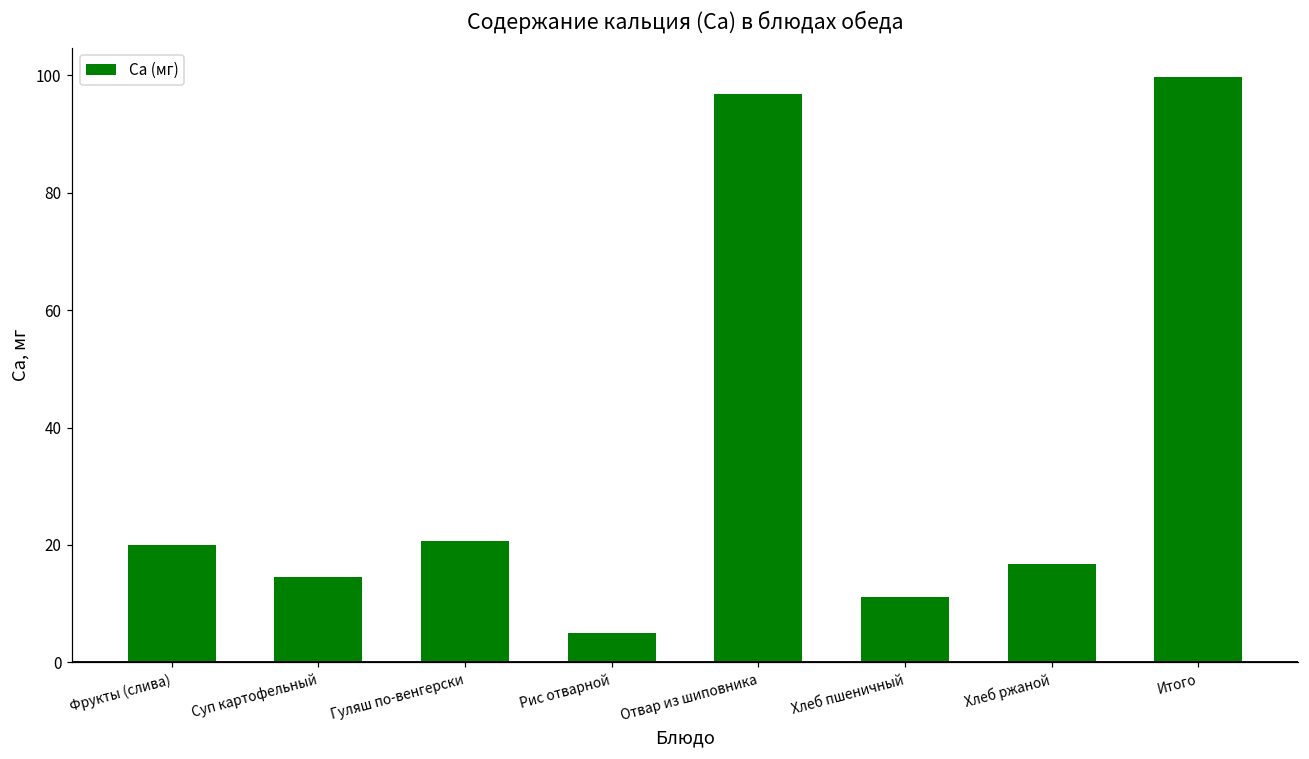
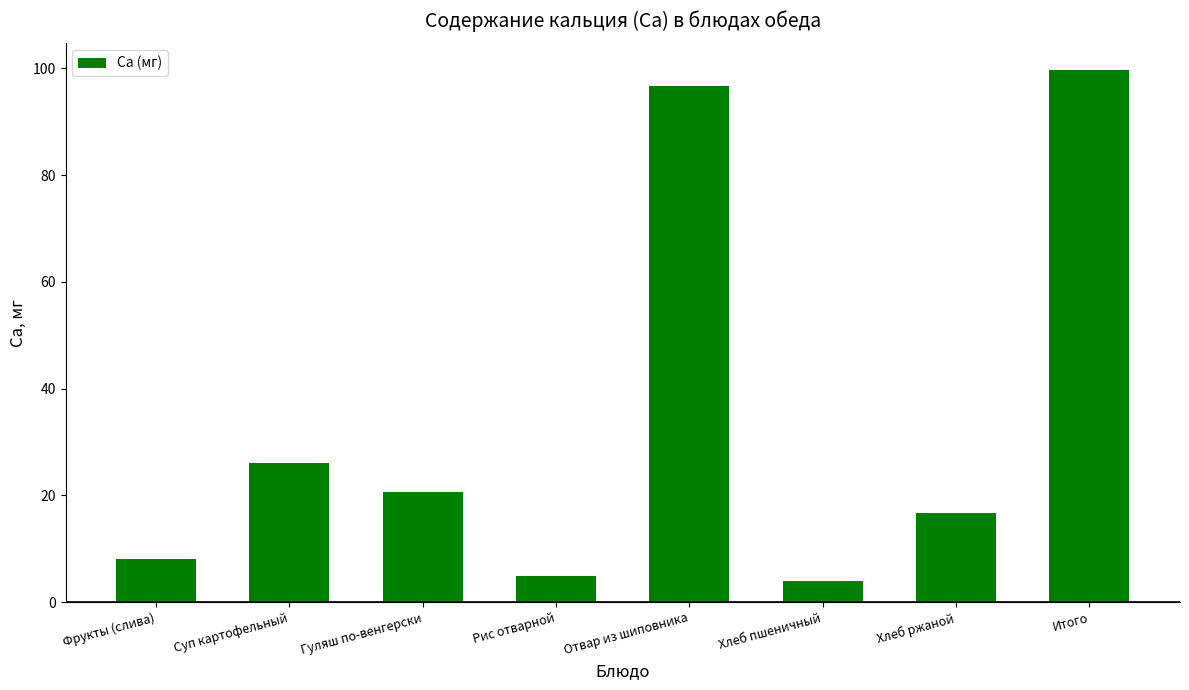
Фрукты (слива): 20 -> 8
Суп картофельный: 15 -> 26
Хлеб пшеничный: 11 -> 4
